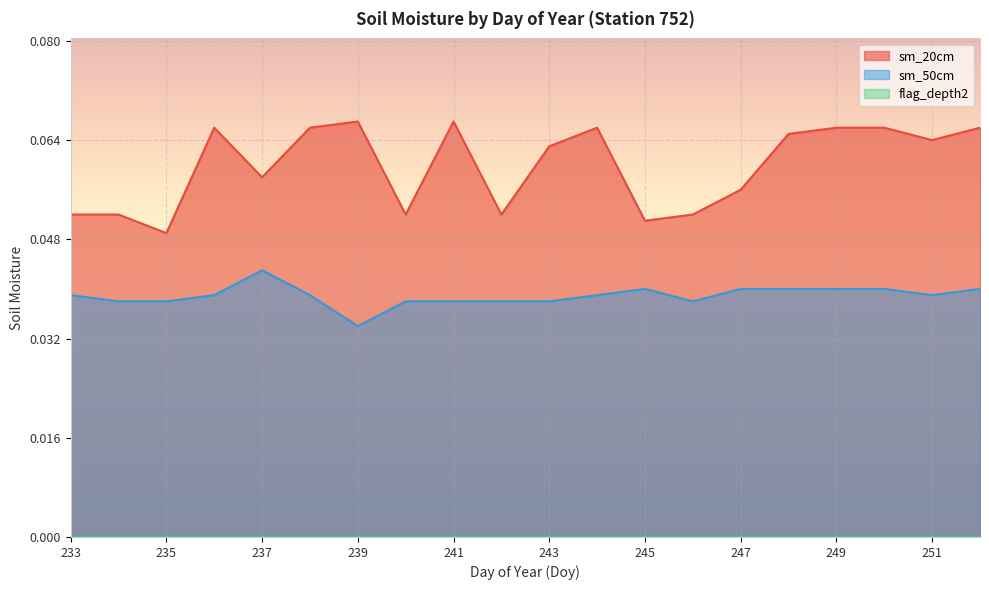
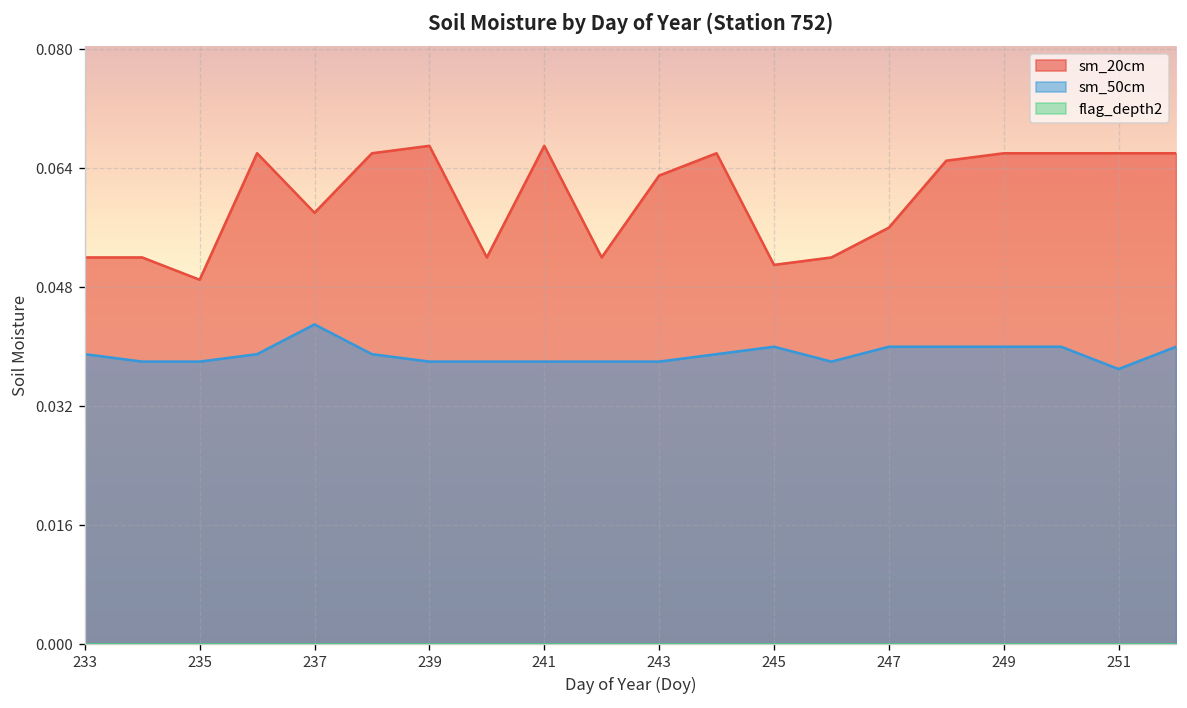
sm_50cm, 239: 0.034 -> 0.038
sm_20cm, 251: 0.064 -> 0.066
sm_50cm, 251: 0.039 -> 0.037
